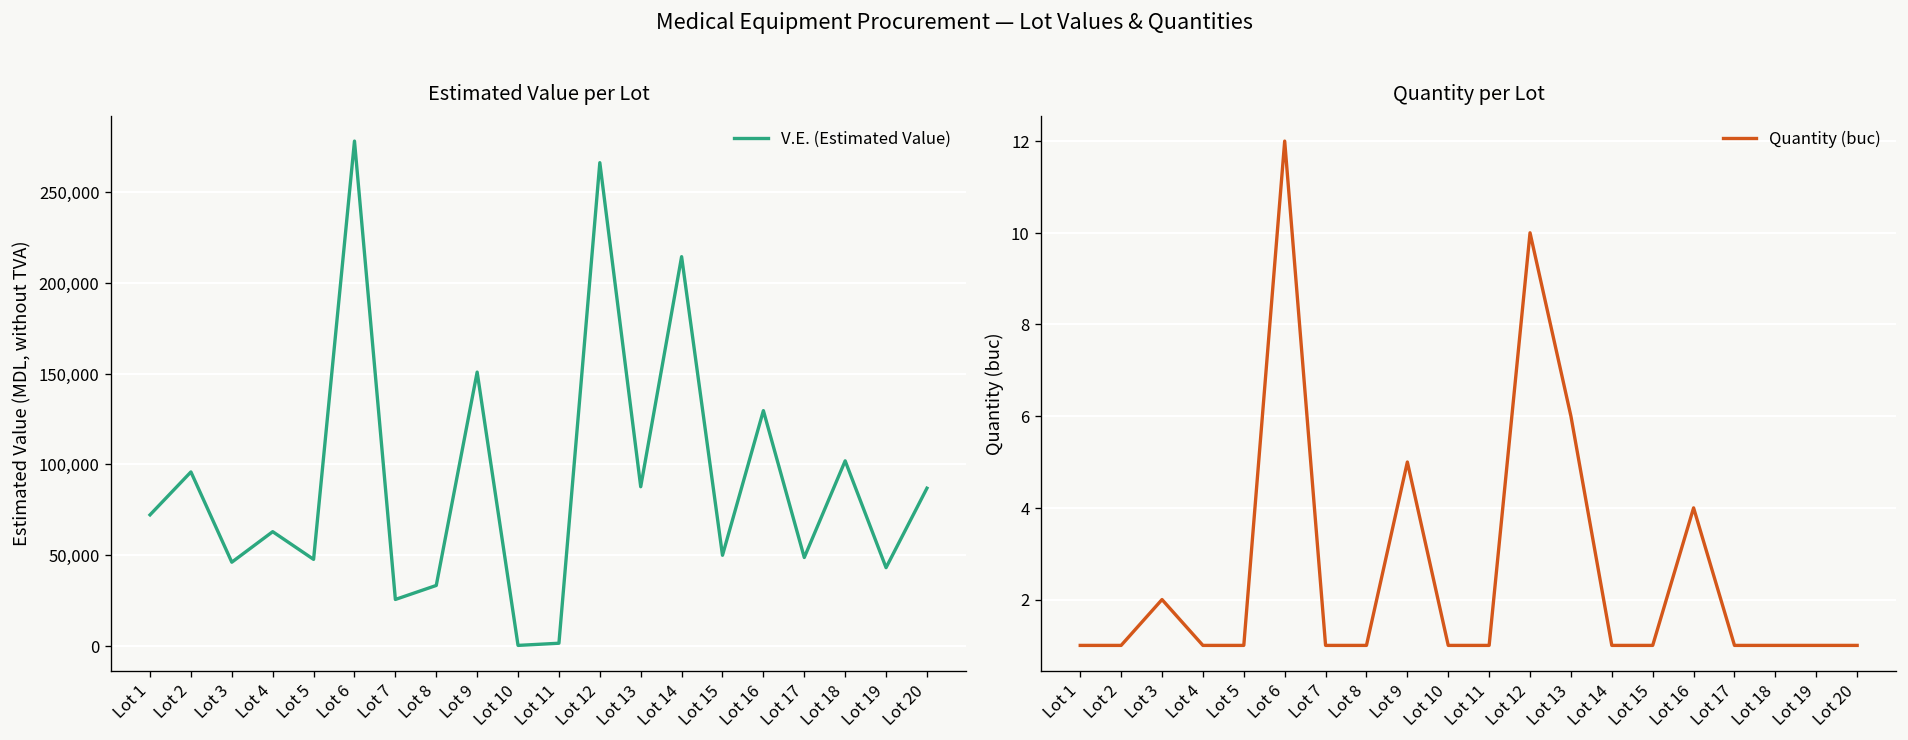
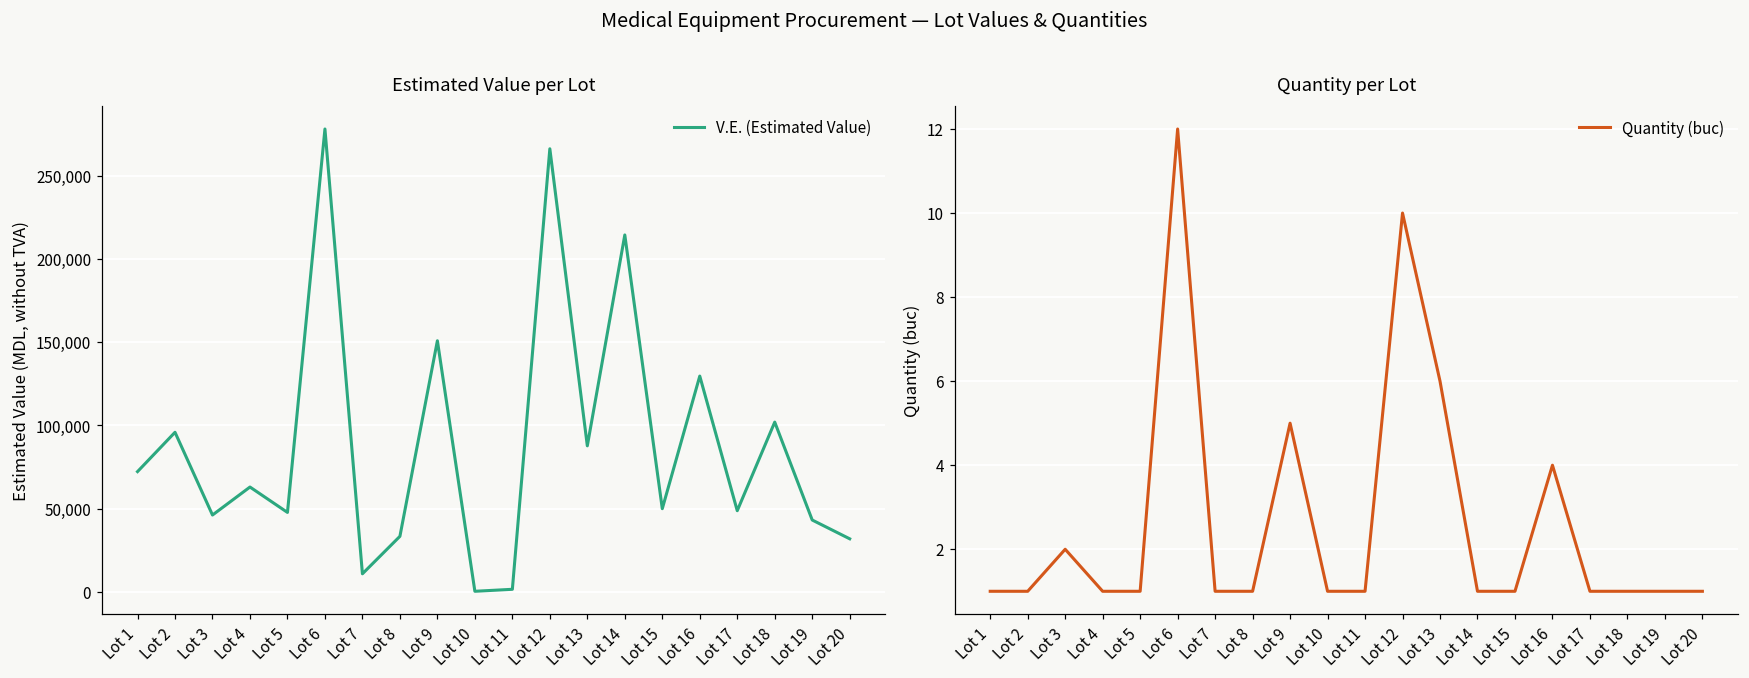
Estimated Value per Lot, Lot 7: 26,000 -> 11,000
Estimated Value per Lot, Lot 20: 87,000 -> 32,000
